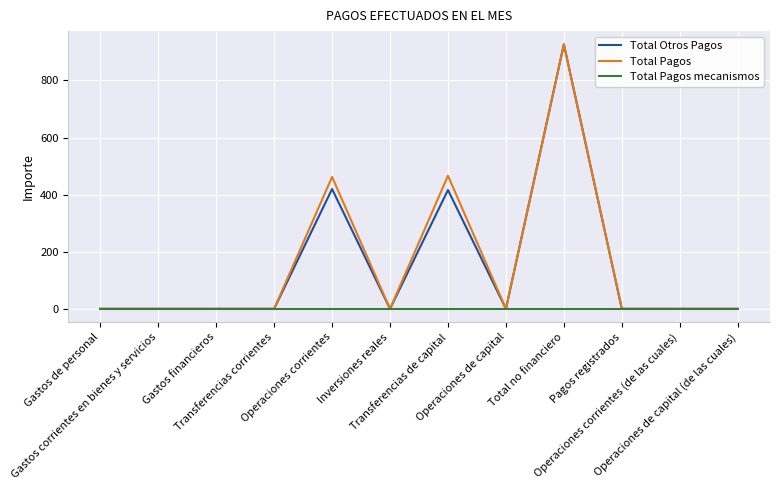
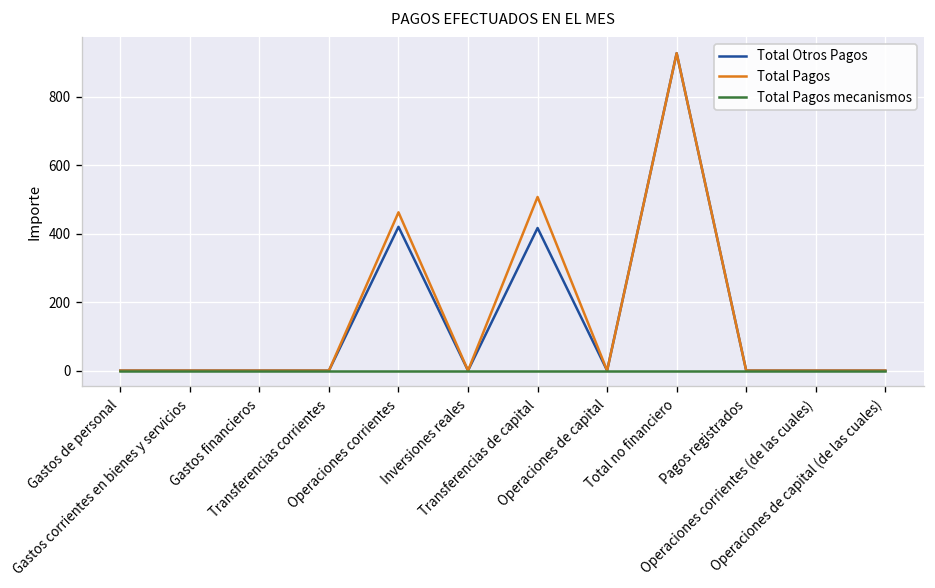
Total Pagos, Transferencias de capital: 470 -> 510
